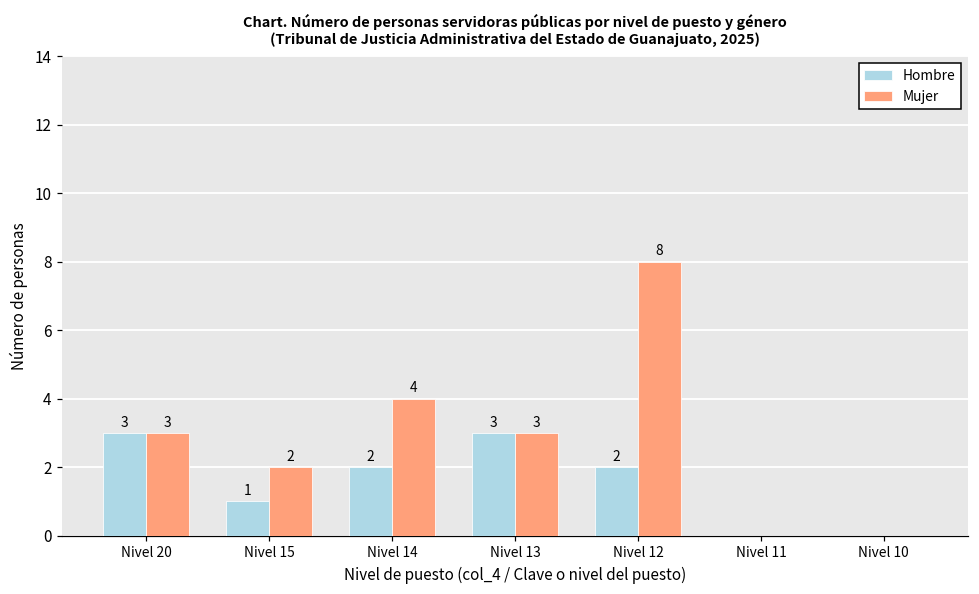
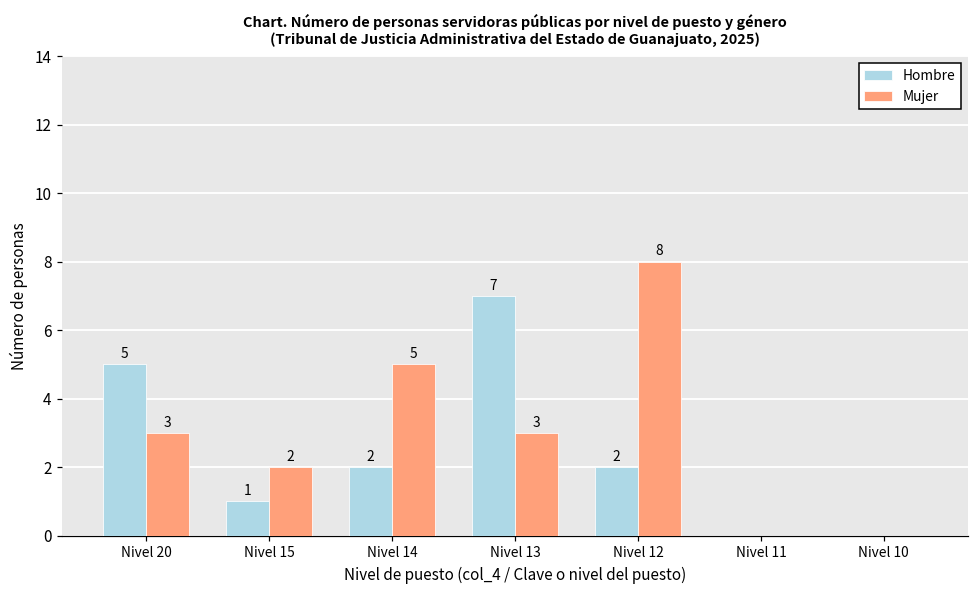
Hombre, Nivel 20: 3 -> 5
Mujer, Nivel 14: 4 -> 5
Hombre, Nivel 13: 3 -> 7
